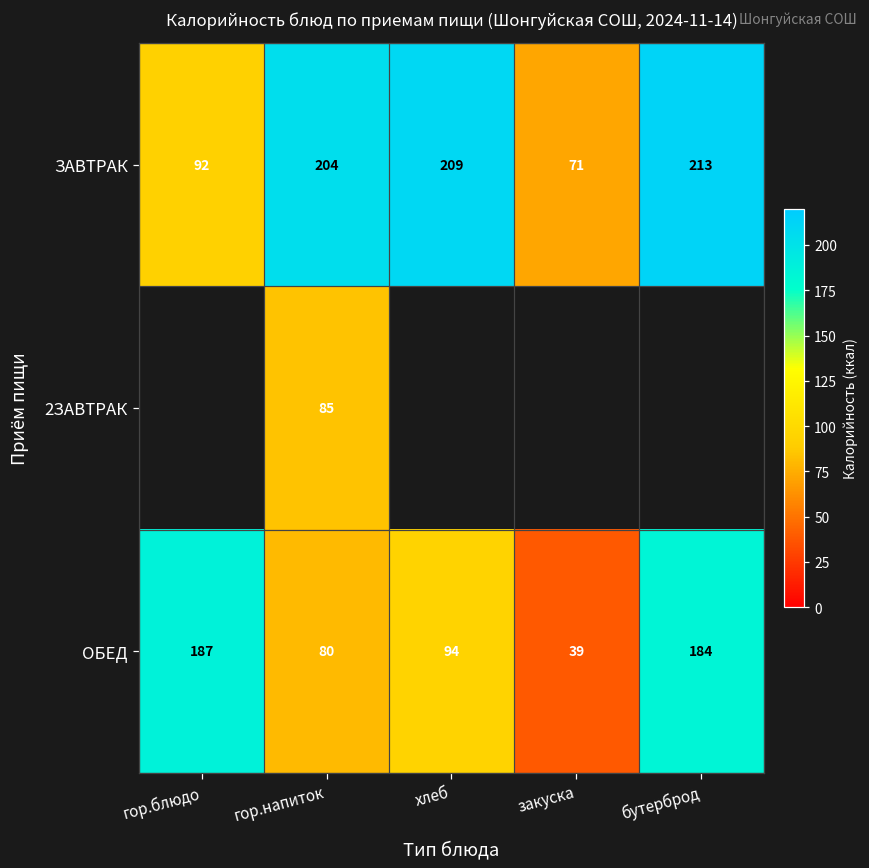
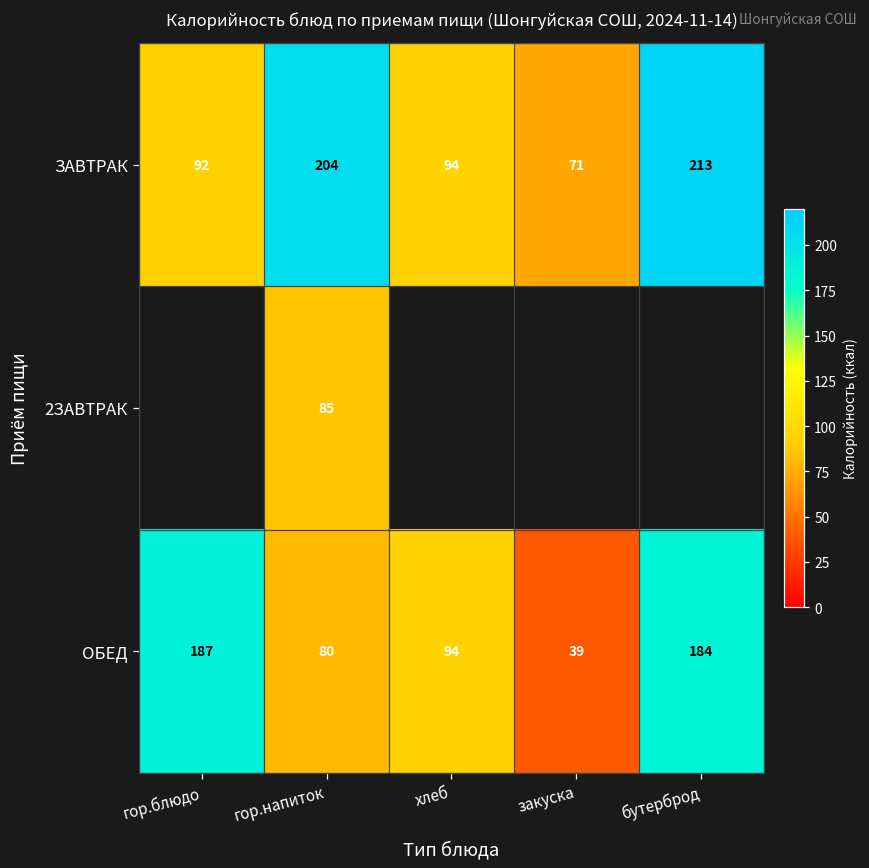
ЗАВТРАК, хлеб: 209 -> 94
